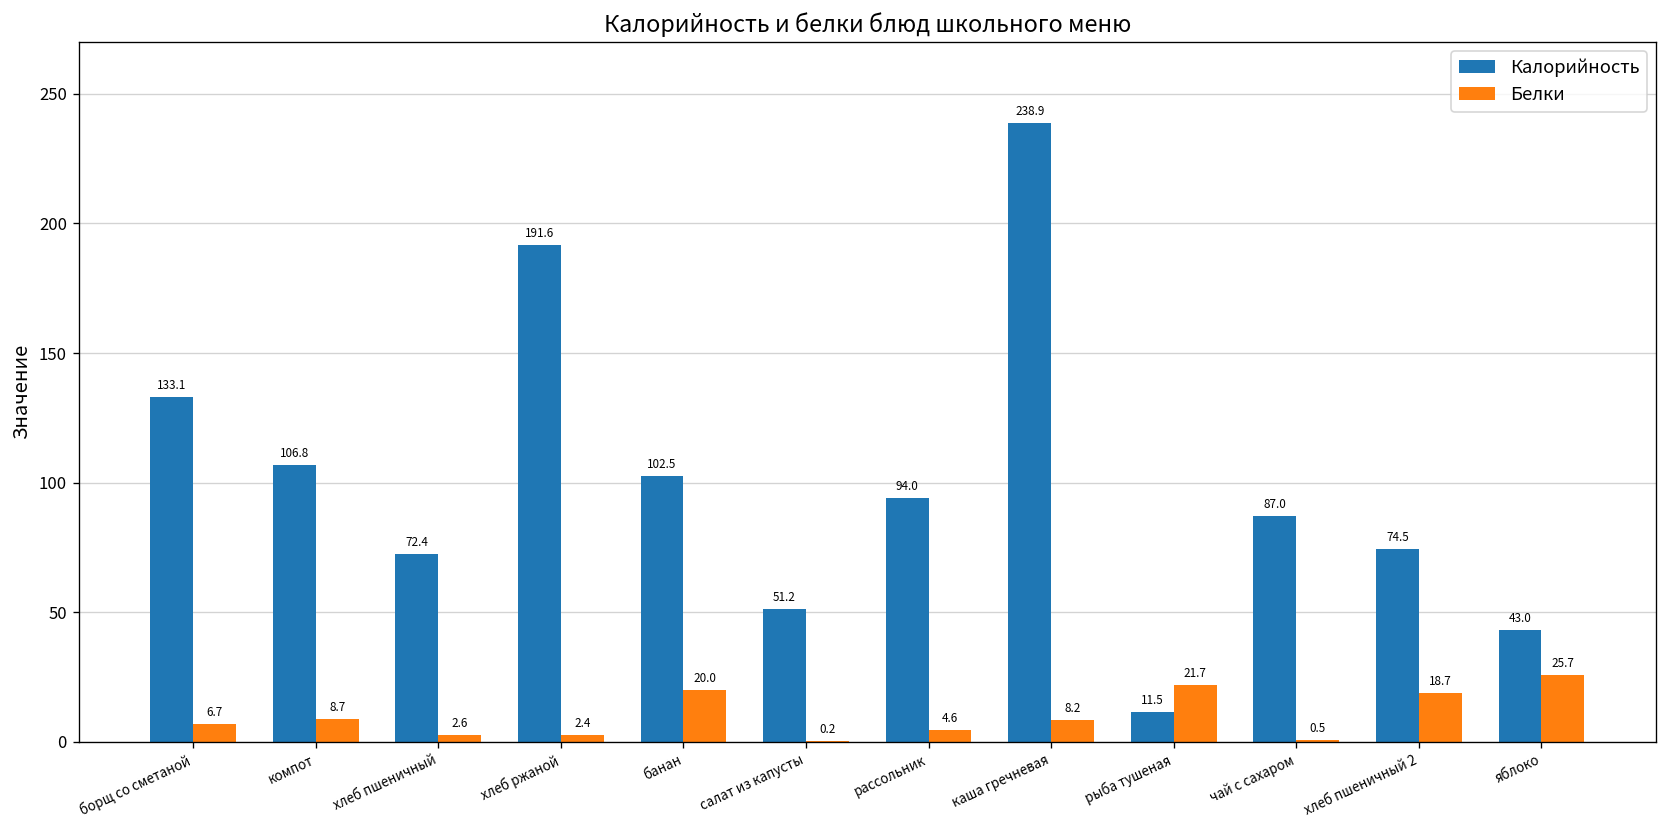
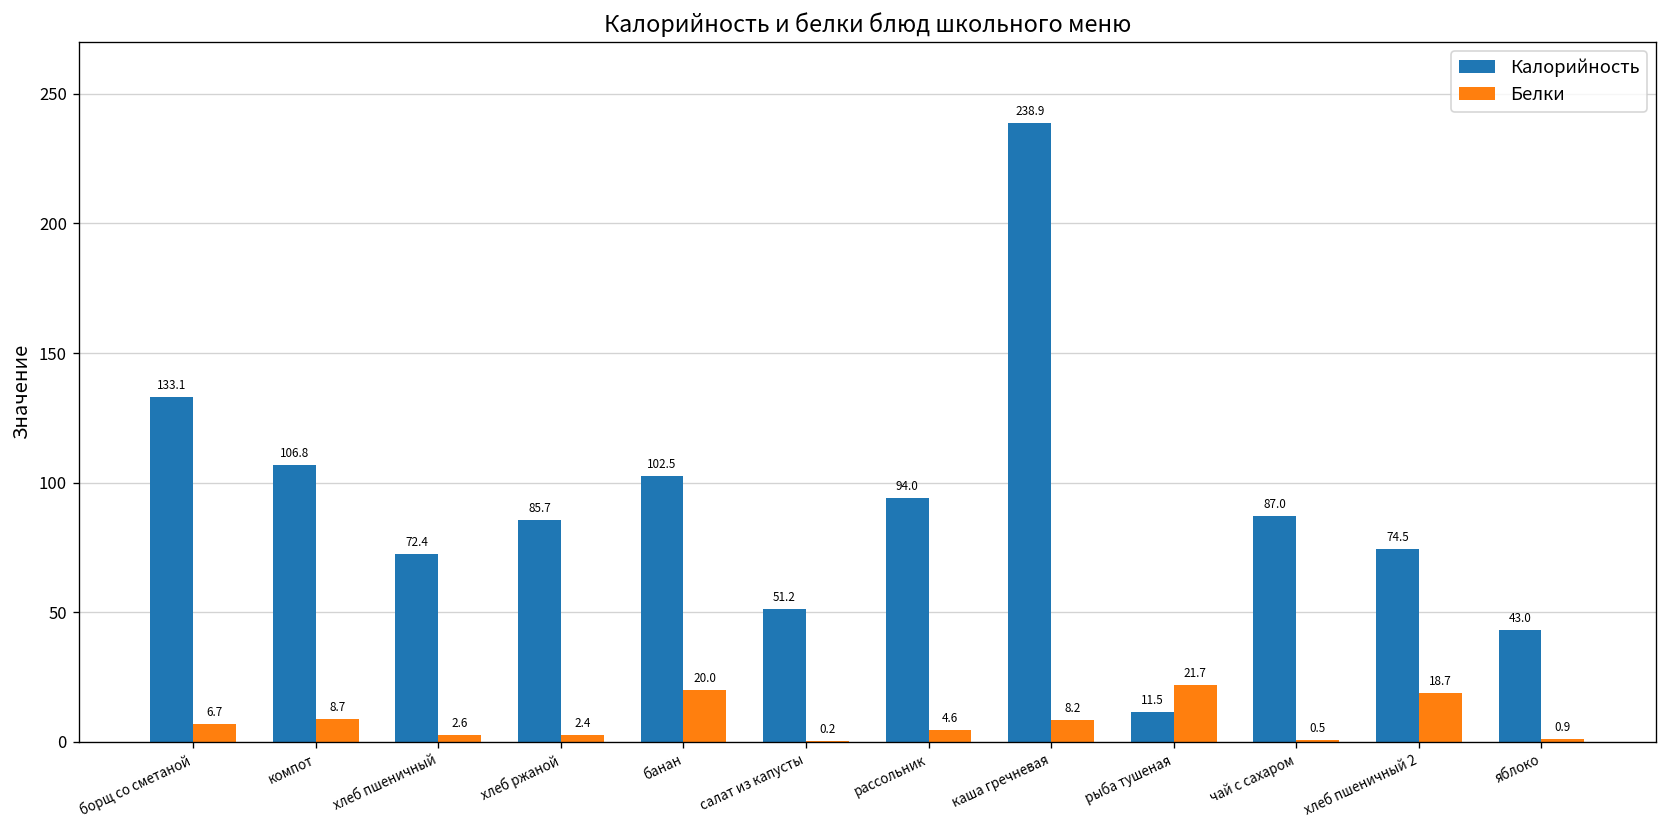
Калорийность, хлеб ржаной: 191.6 -> 85.7
Белки, яблоко: 25.7 -> 0.9
